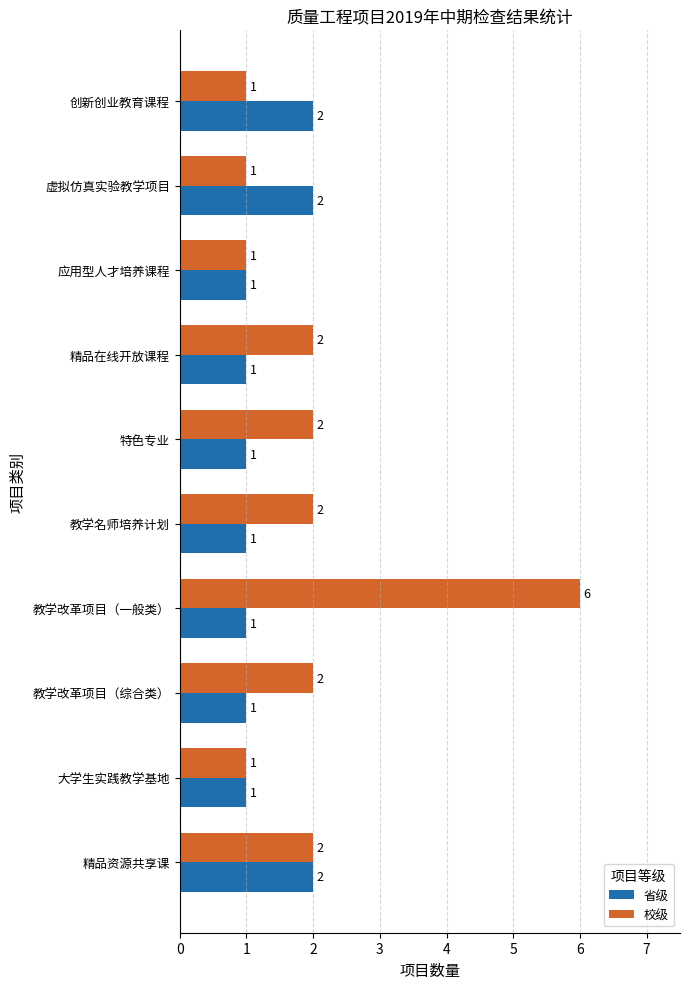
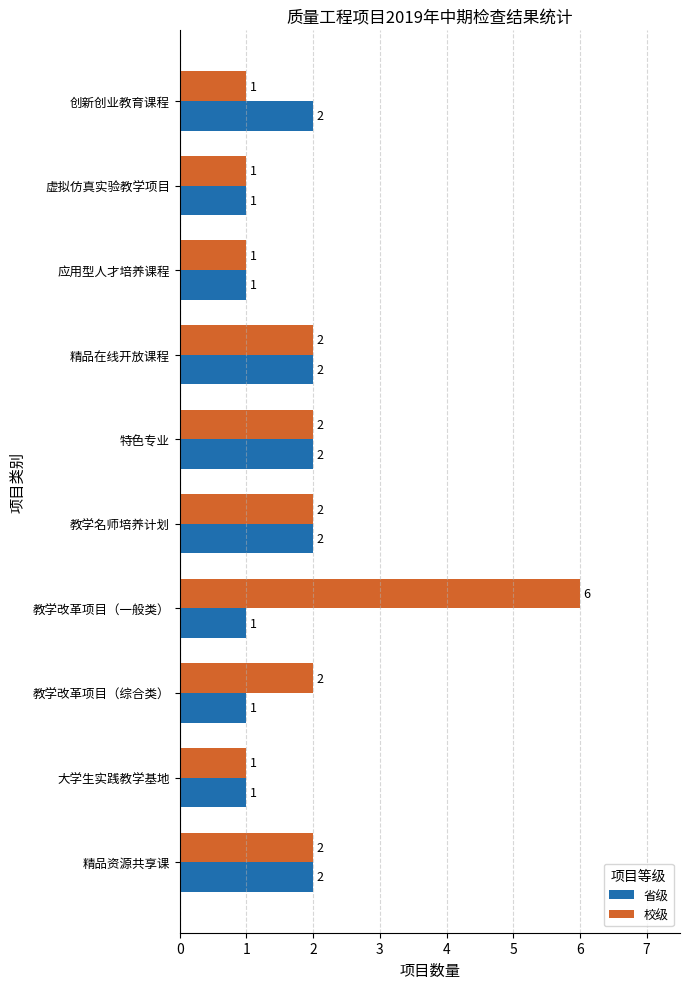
省级, 虚拟仿真实验教学项目: 2 -> 1
省级, 精品在线开放课程: 1 -> 2
省级, 特色专业: 1 -> 2
省级, 教学名师培养计划: 1 -> 2
